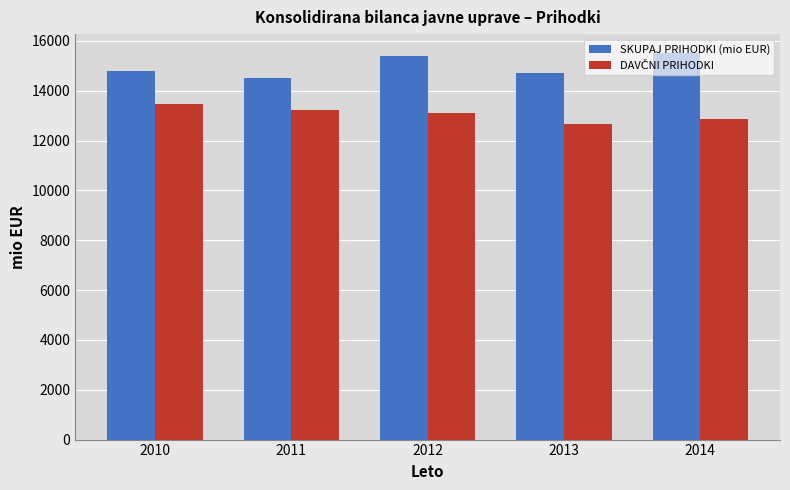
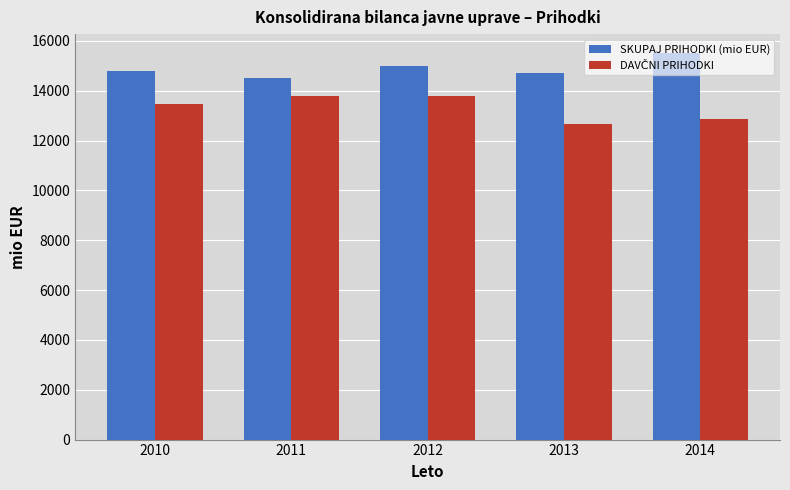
DAVČNI PRIHODKI, 2011: 13200 -> 13800
SKUPAJ PRIHODKI (mio EUR), 2012: 15400 -> 15000
DAVČNI PRIHODKI, 2012: 13100 -> 13800
